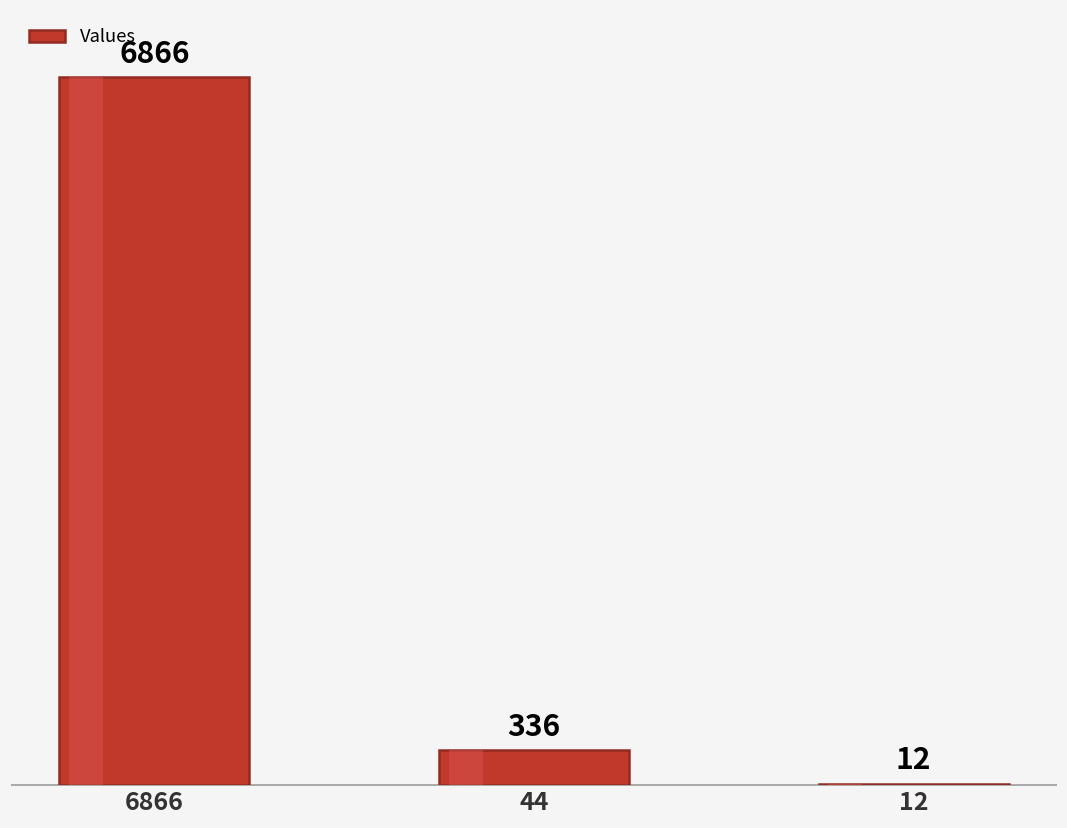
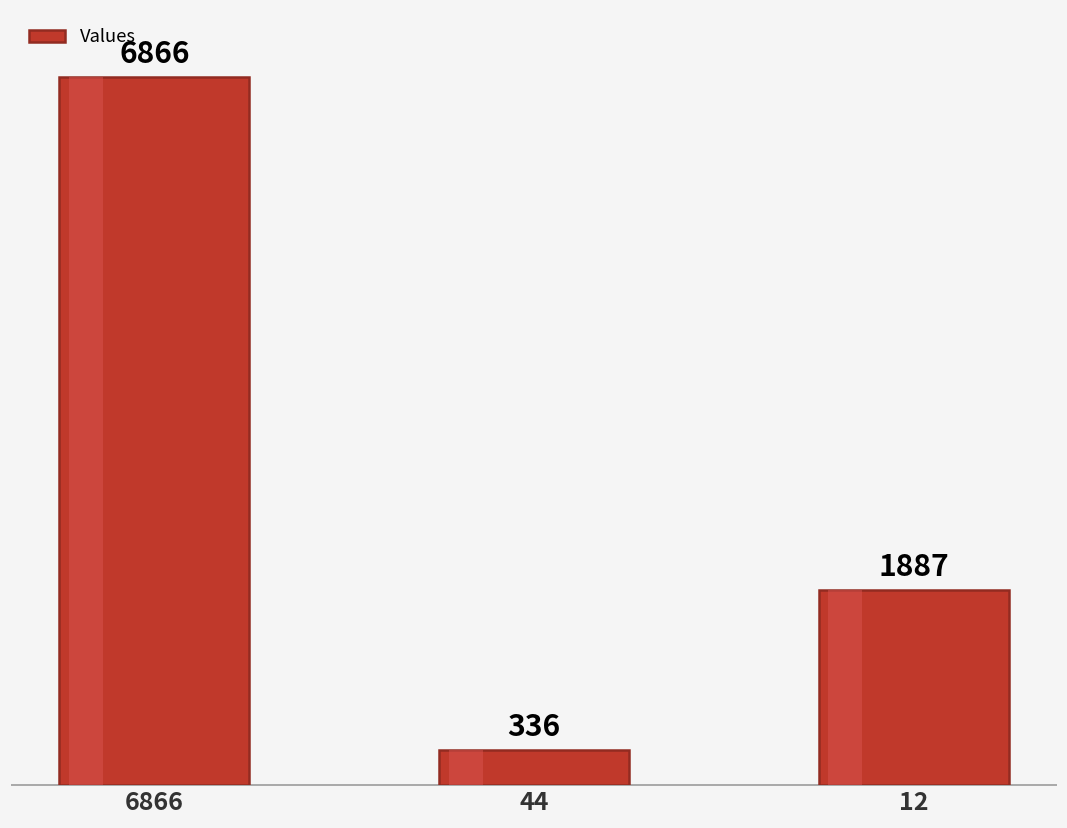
12: 12 -> 1887
